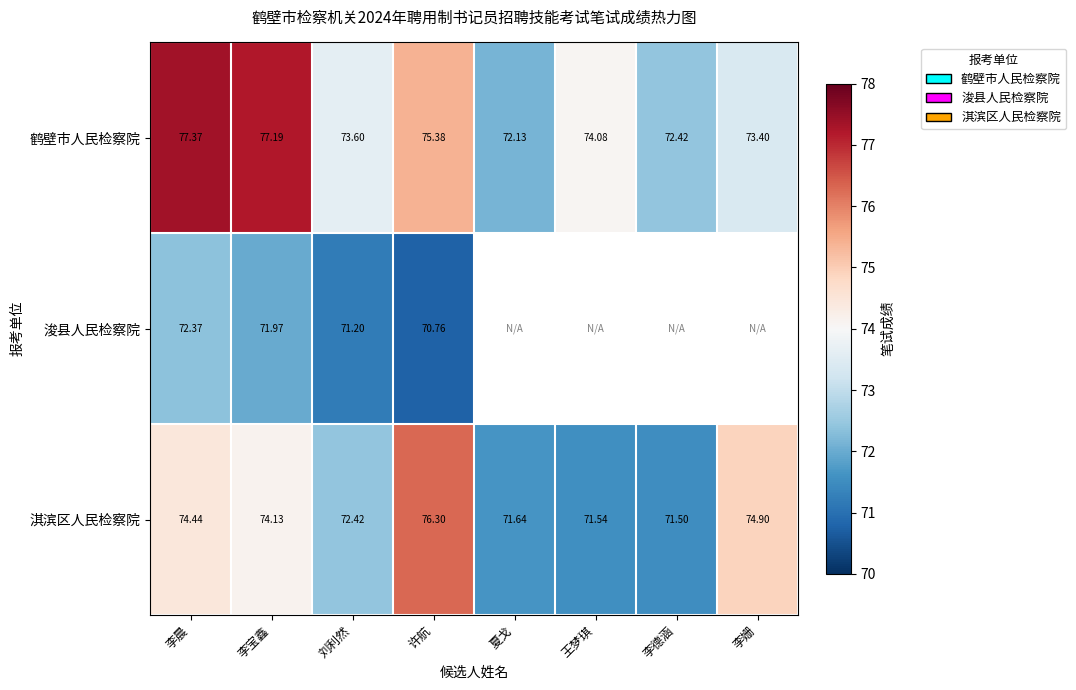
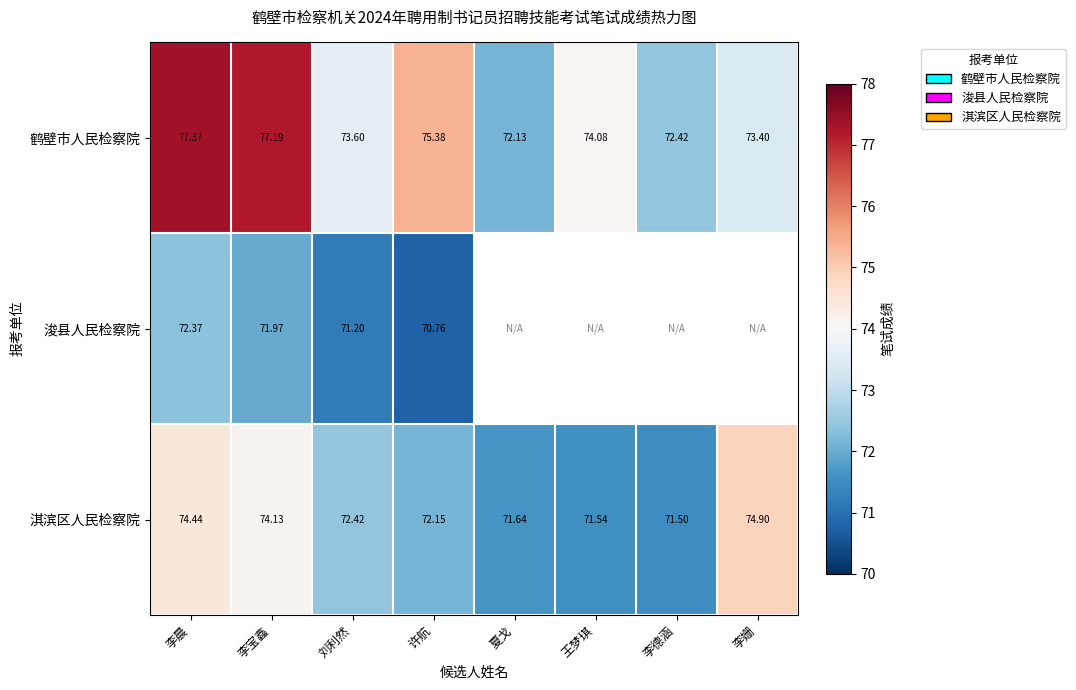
淇滨区人民检察院, 许航: 76.30 -> 72.15
